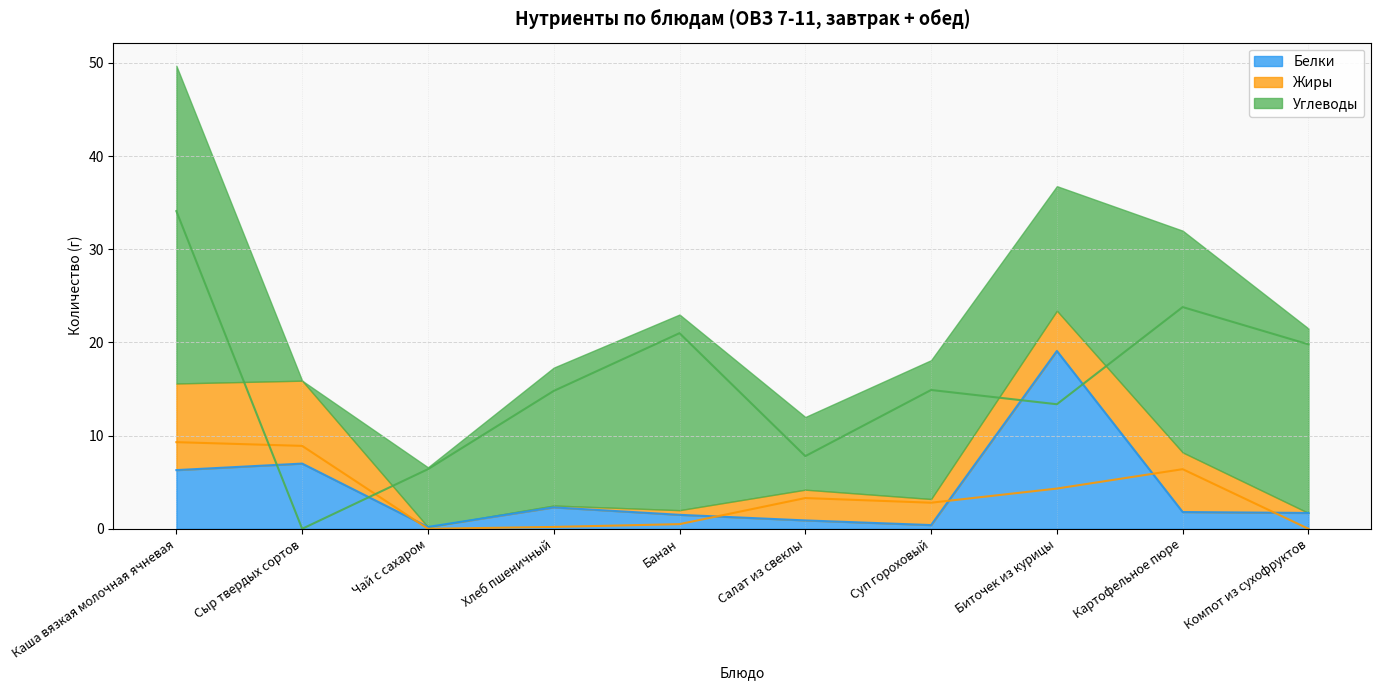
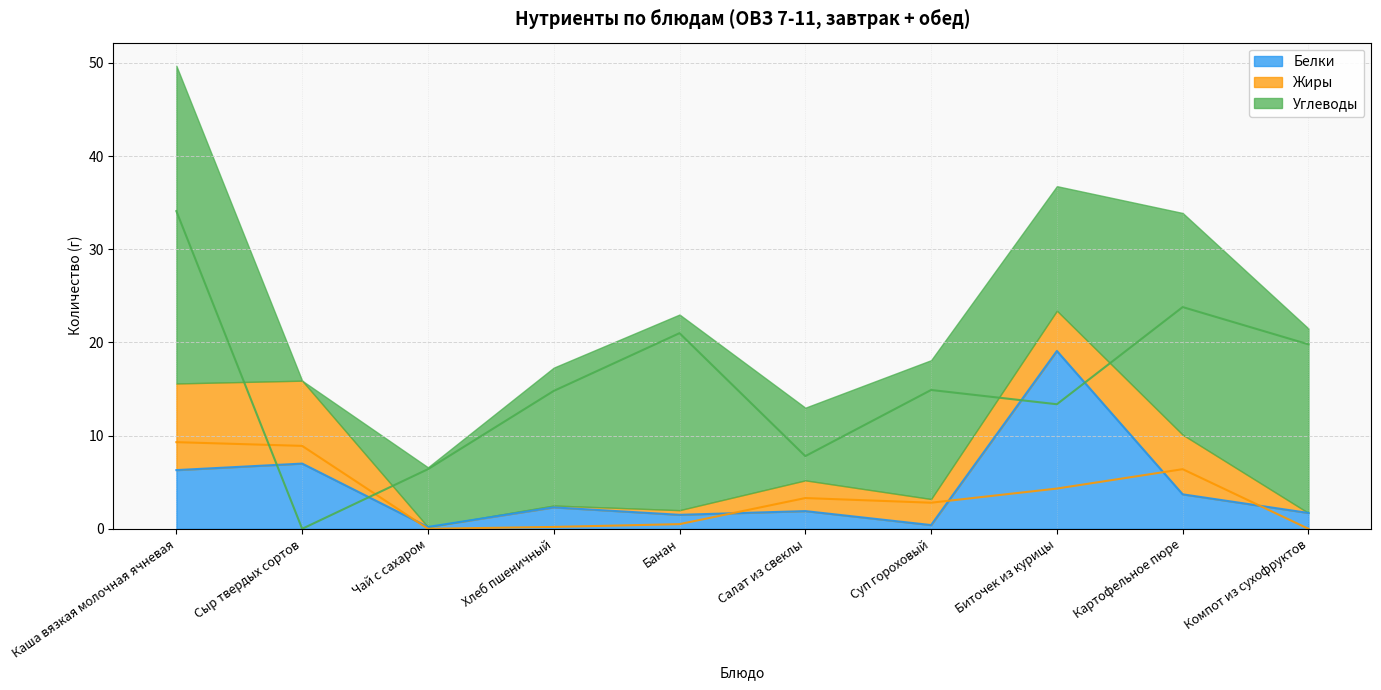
Белки, Салат из свеклы: 1 -> 2
Белки, Картофельное пюре: 2 -> 4
